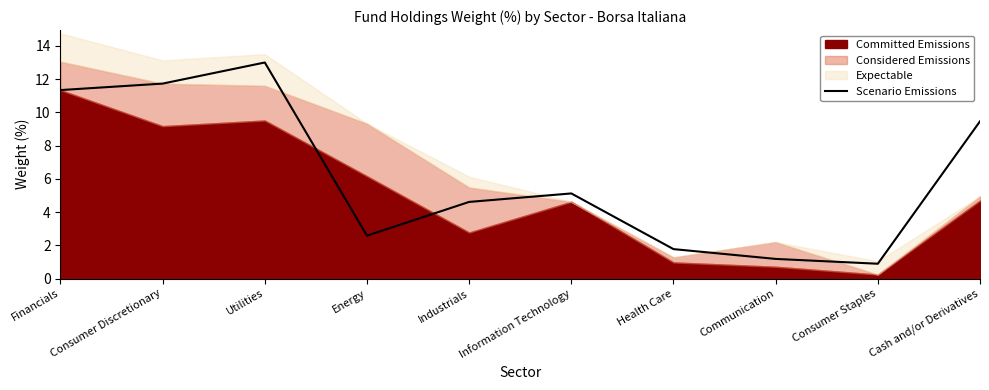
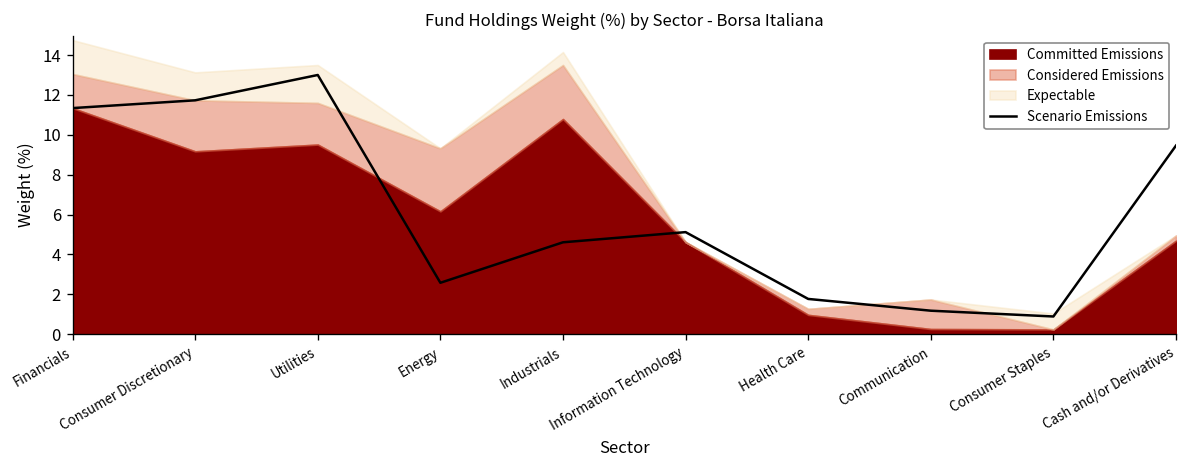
Committed Emissions, Industrials: 2.8 -> 10.8
Committed Emissions, Communication: 0.7 -> 0.3
